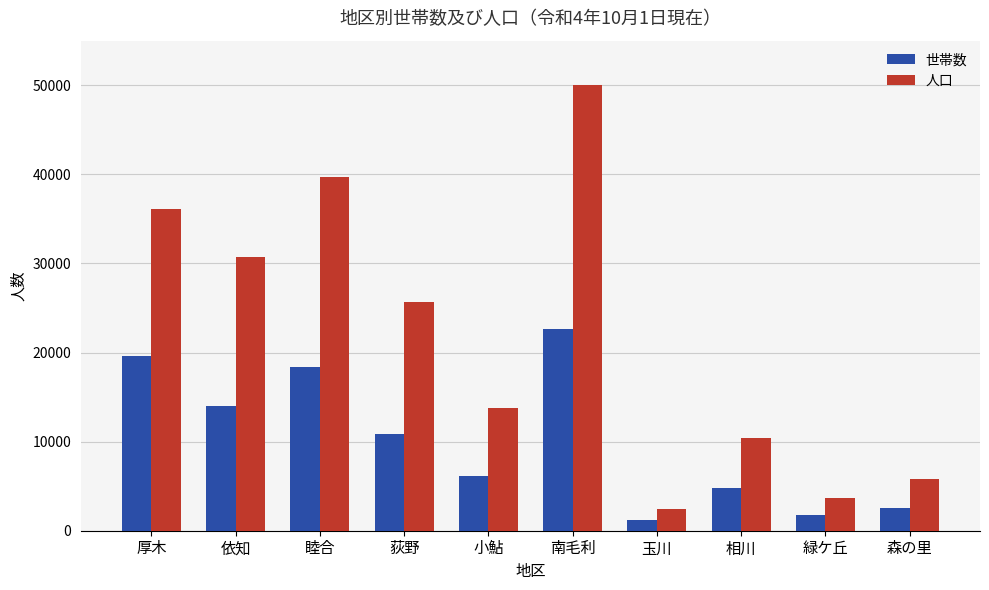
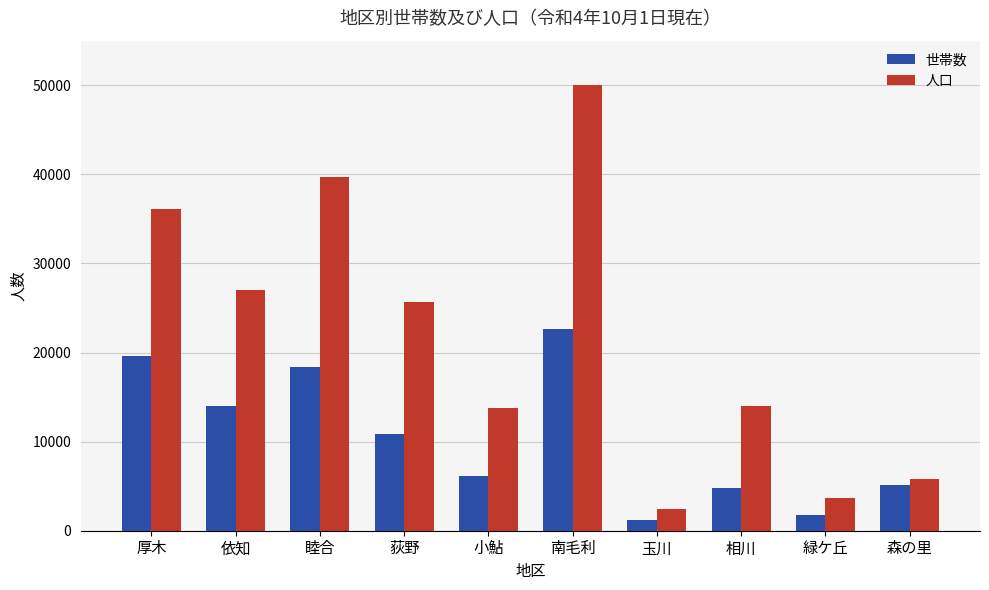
人口, 依知: 31000 -> 27000
人口, 相川: 10000 -> 14000
世帯数, 森の里: 3000 -> 5000
